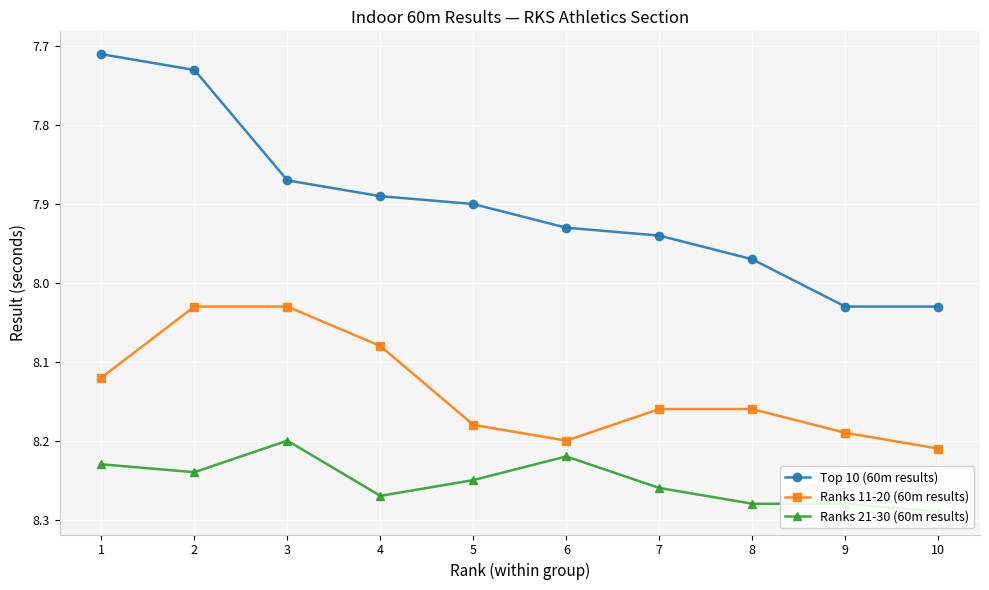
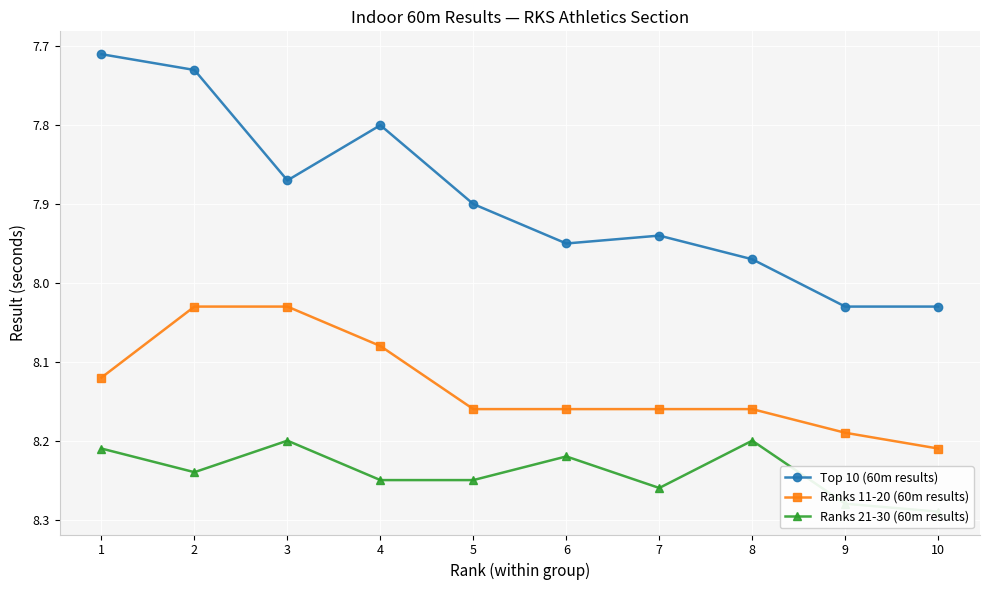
Ranks 21-30 (60m results), 1: 8.23 -> 8.21
Top 10 (60m results), 4: 7.89 -> 7.80
Ranks 21-30 (60m results), 4: 8.27 -> 8.25
Ranks 11-20 (60m results), 5: 8.18 -> 8.16
Top 10 (60m results), 6: 7.93 -> 7.95
Ranks 11-20 (60m results), 6: 8.20 -> 8.16
Ranks 21-30 (60m results), 8: 8.28 -> 8.20
